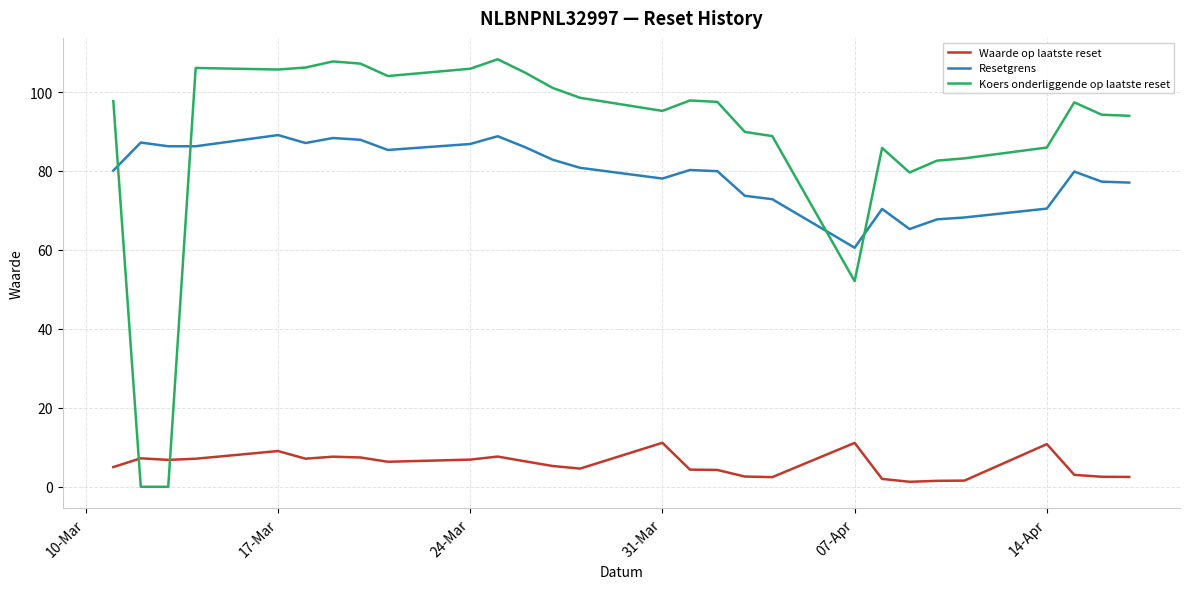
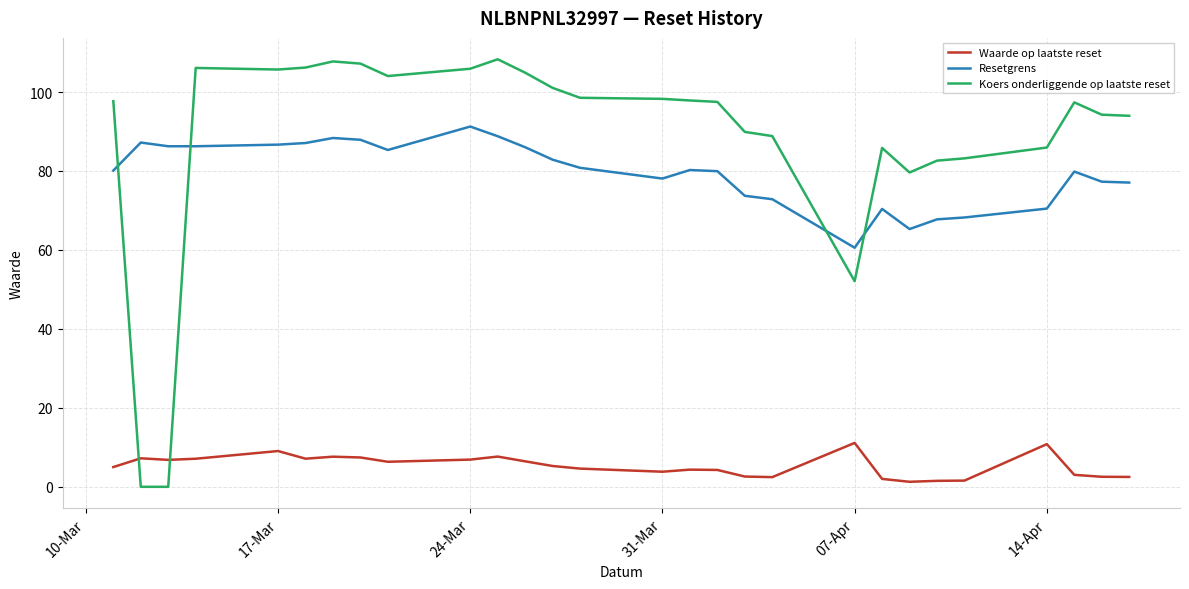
Resetgrens, 17-Mar: 89 -> 87
Resetgrens, 24-Mar: 87 -> 91
Waarde op laatste reset, 31-Mar: 11 -> 4
Koers onderliggende op laatste reset, 31-Mar: 95 -> 98
